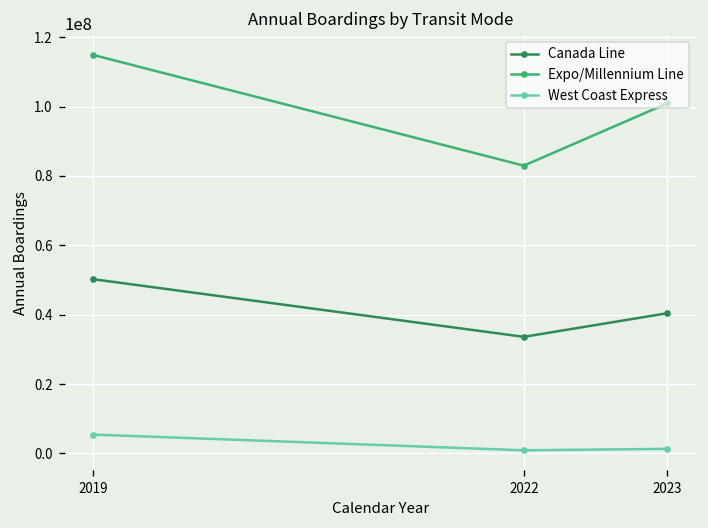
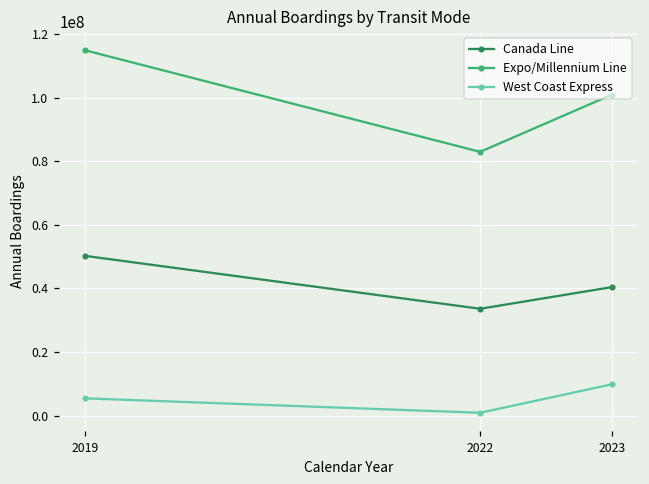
West Coast Express, 2023: 1000000 -> 10000000
